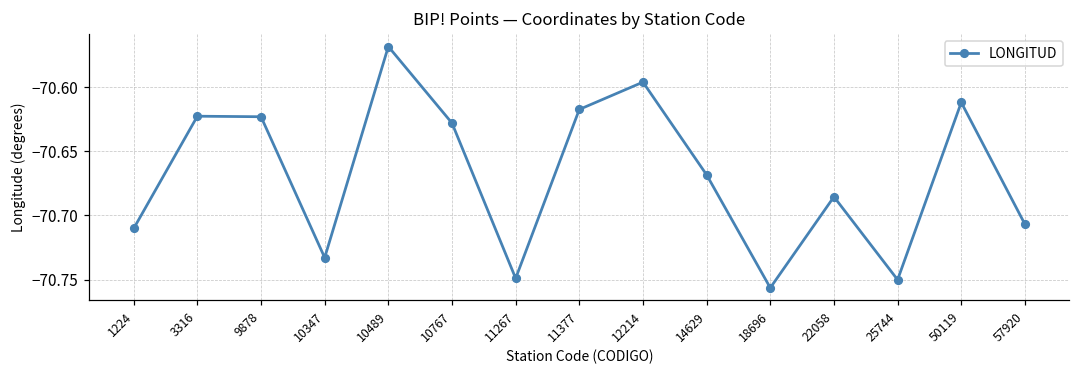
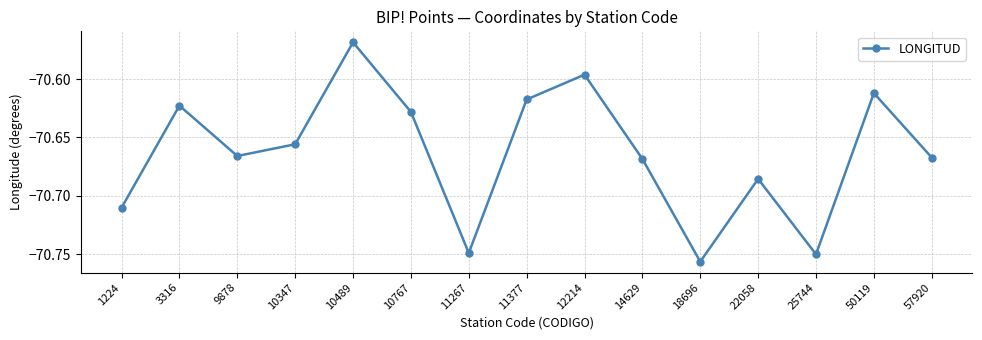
9878: -70.623 -> -70.666
10347: -70.733 -> -70.656
57920: -70.707 -> -70.667
